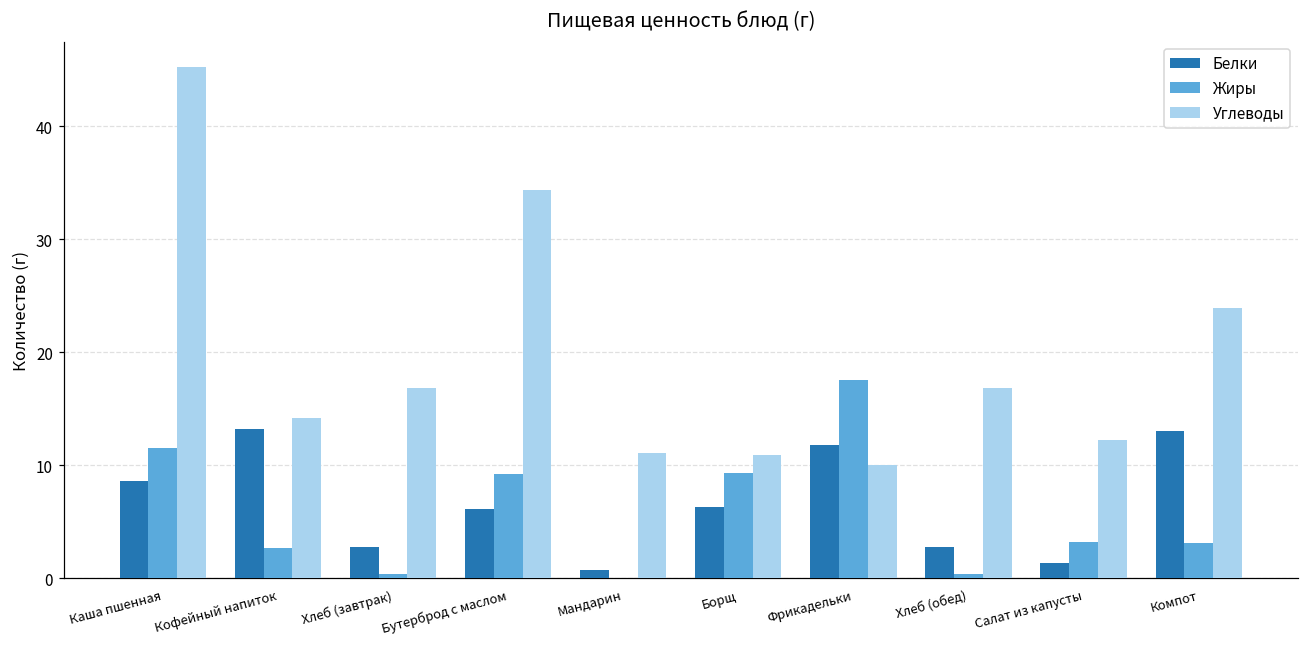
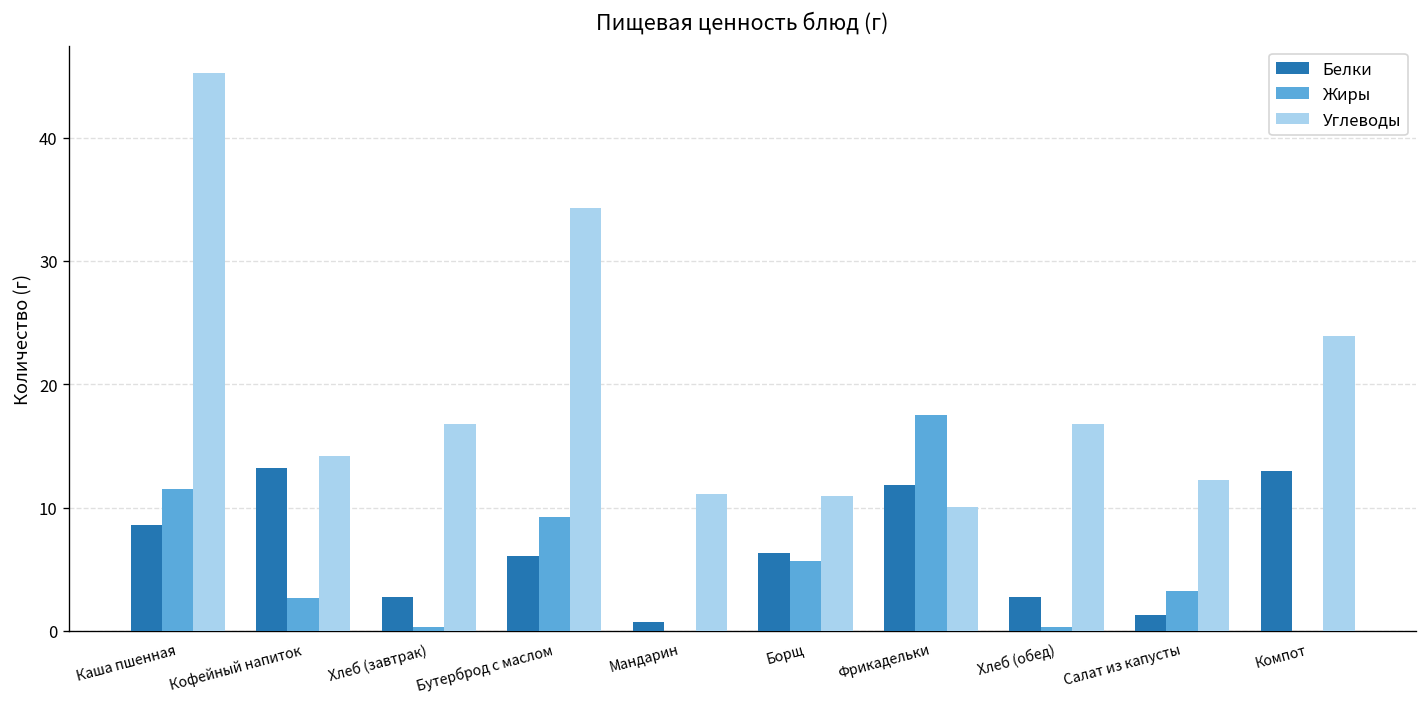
Жиры, Борщ: 9.3 -> 5.7
Жиры, Компот: 3.1 -> 0.0
